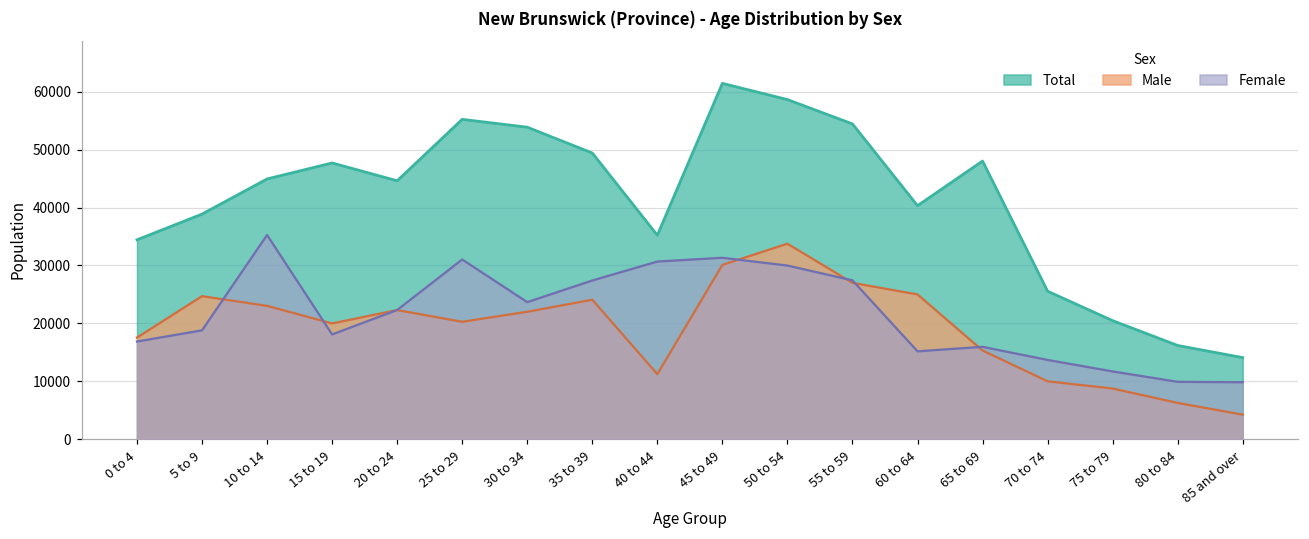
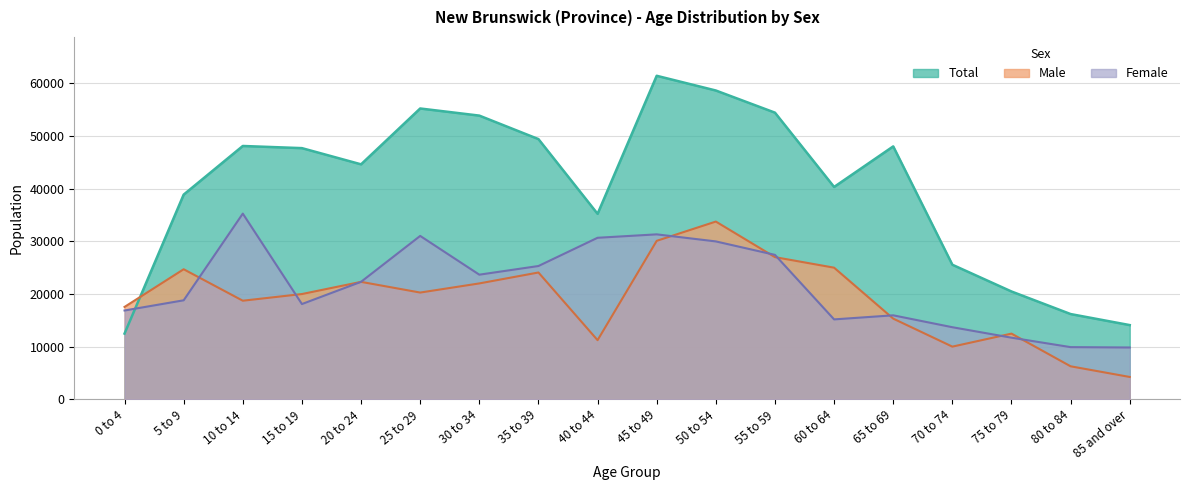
Total, 0 to 4: 34000 -> 12000
Total, 10 to 14: 45000 -> 48000
Male, 10 to 14: 23000 -> 19000
Female, 35 to 39: 27000 -> 25000
Male, 75 to 79: 9000 -> 12000
